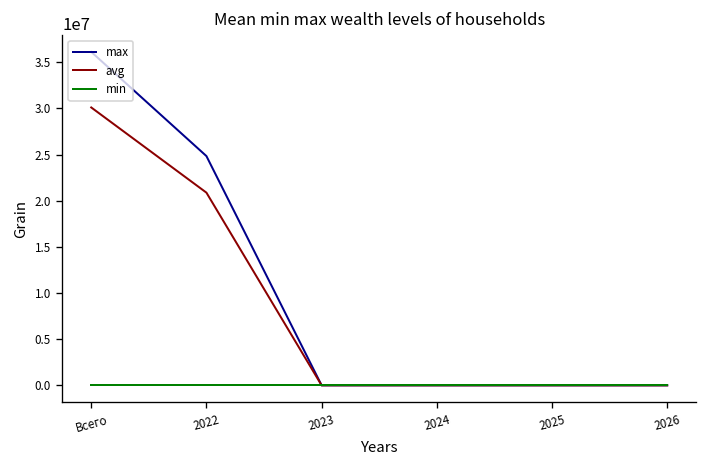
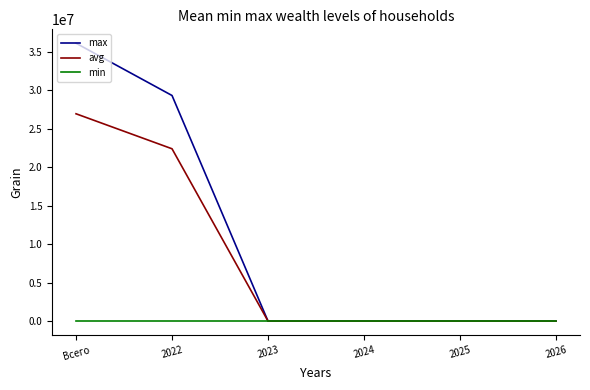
avg, Всего: 30000000 -> 27000000
max, 2022: 25000000 -> 29000000
avg, 2022: 21000000 -> 22000000
